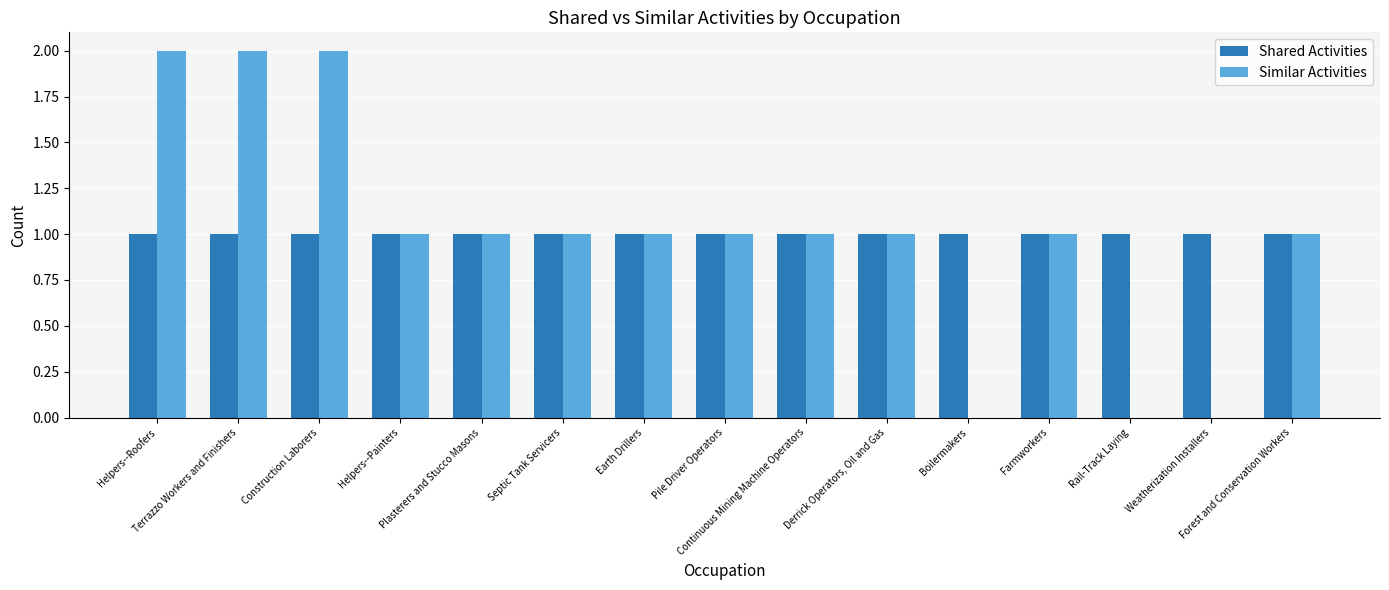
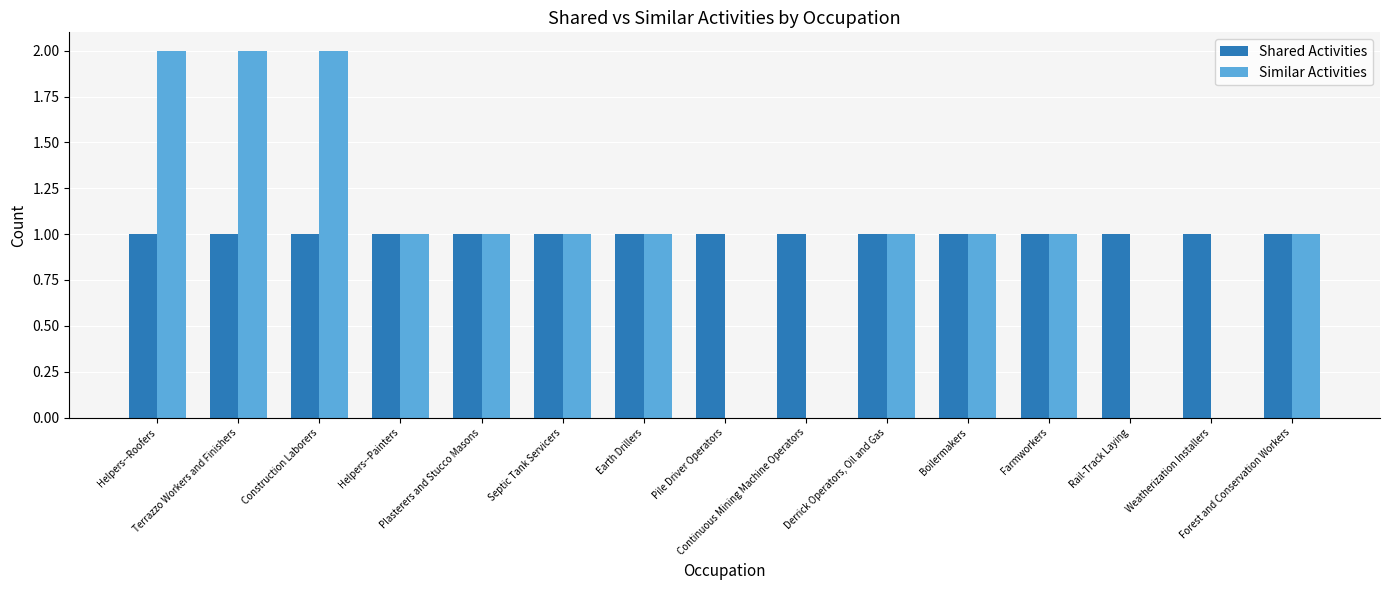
Similar Activities, Pile Driver Operators: 1 -> 0
Similar Activities, Continuous Mining Machine Operators: 1 -> 0
Similar Activities, Boilermakers: 0 -> 1
